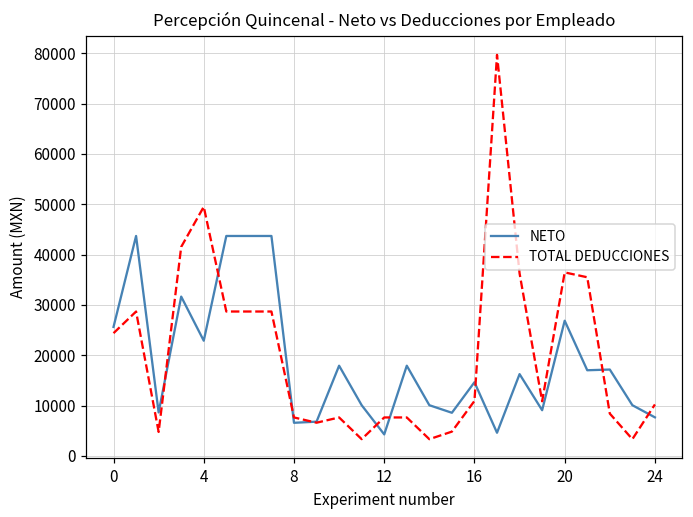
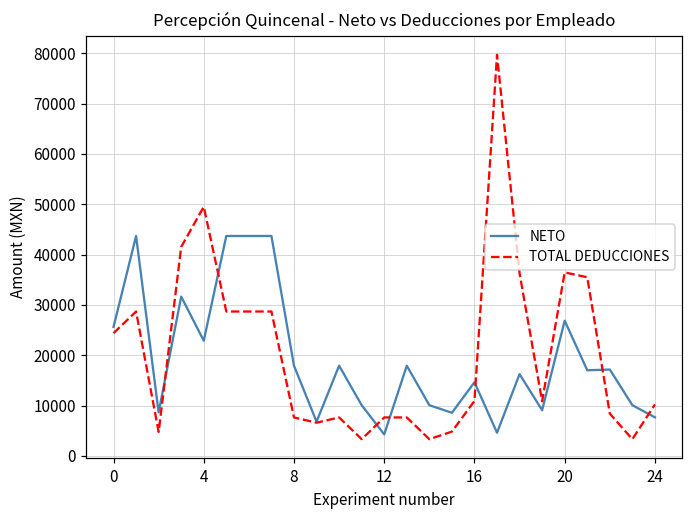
NETO, 8: 7000 -> 18000
